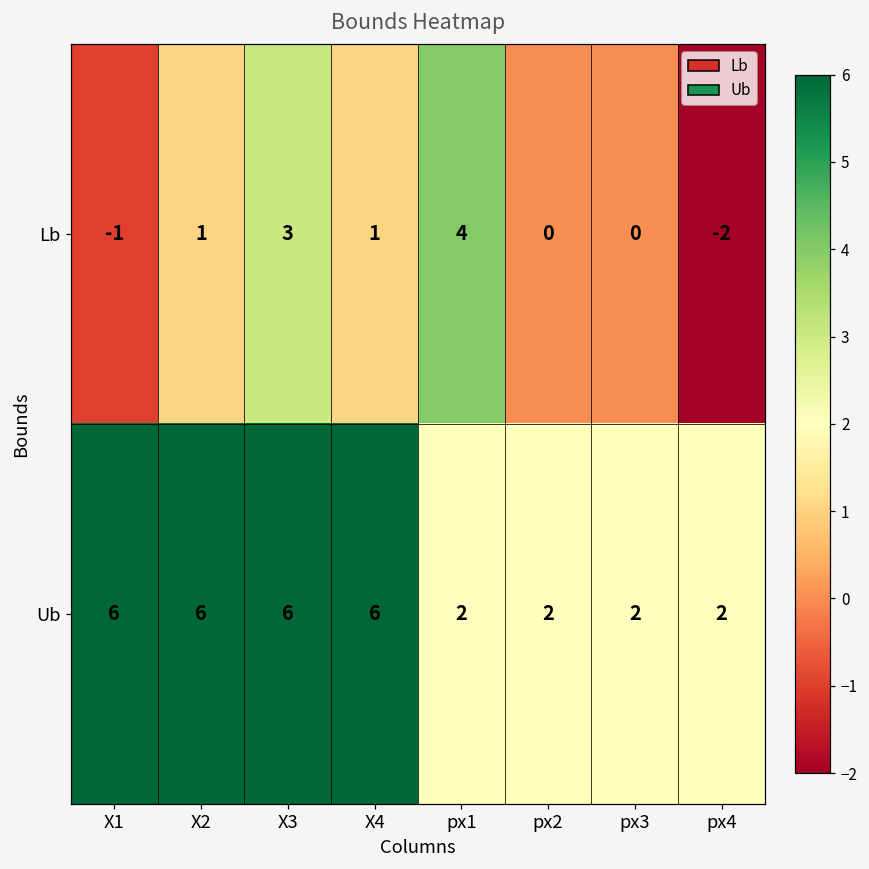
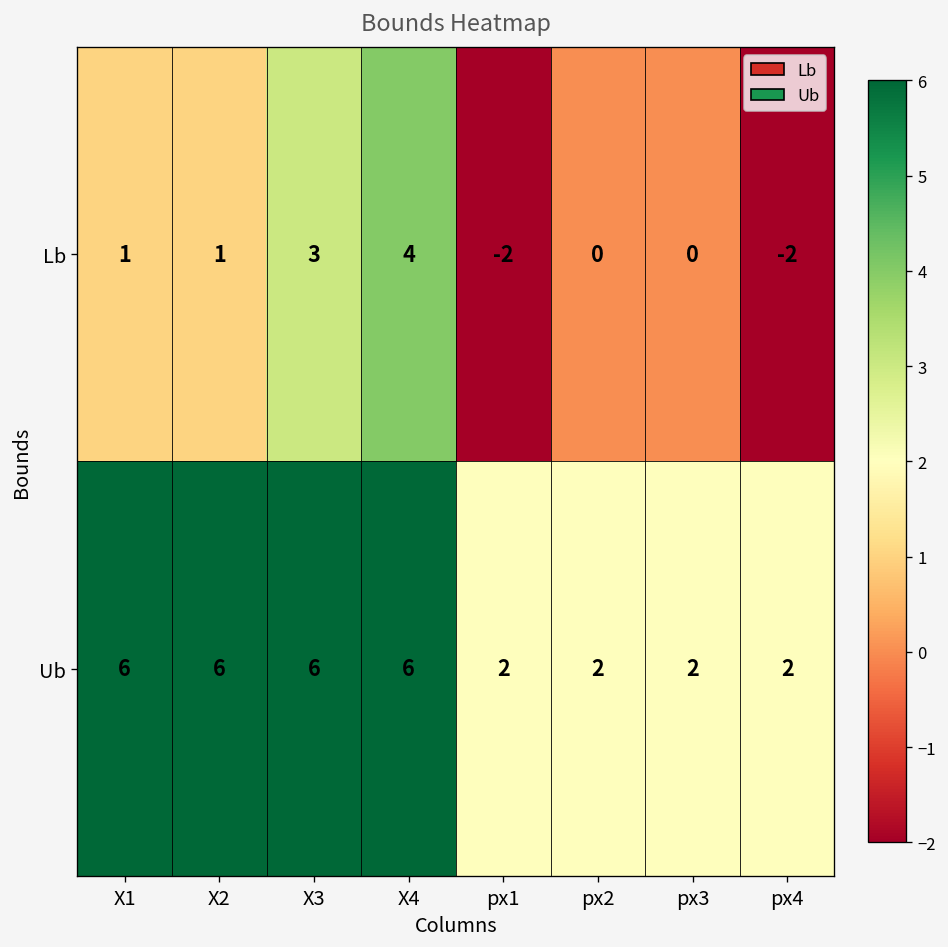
Lb, X1: -1 -> 1
Lb, X4: 1 -> 4
Lb, px1: 4 -> -2
